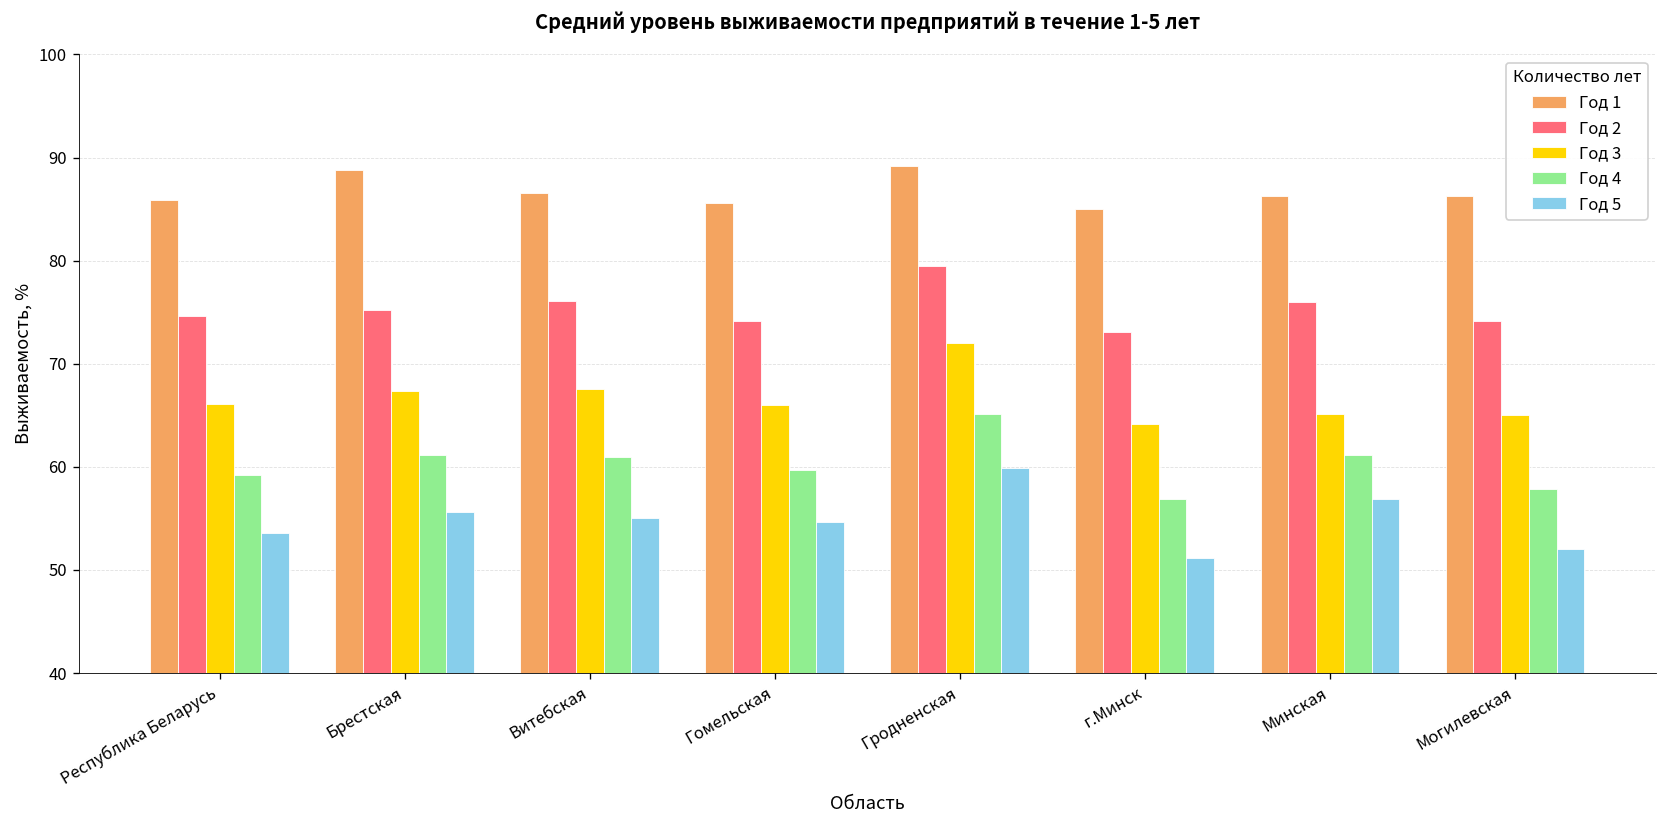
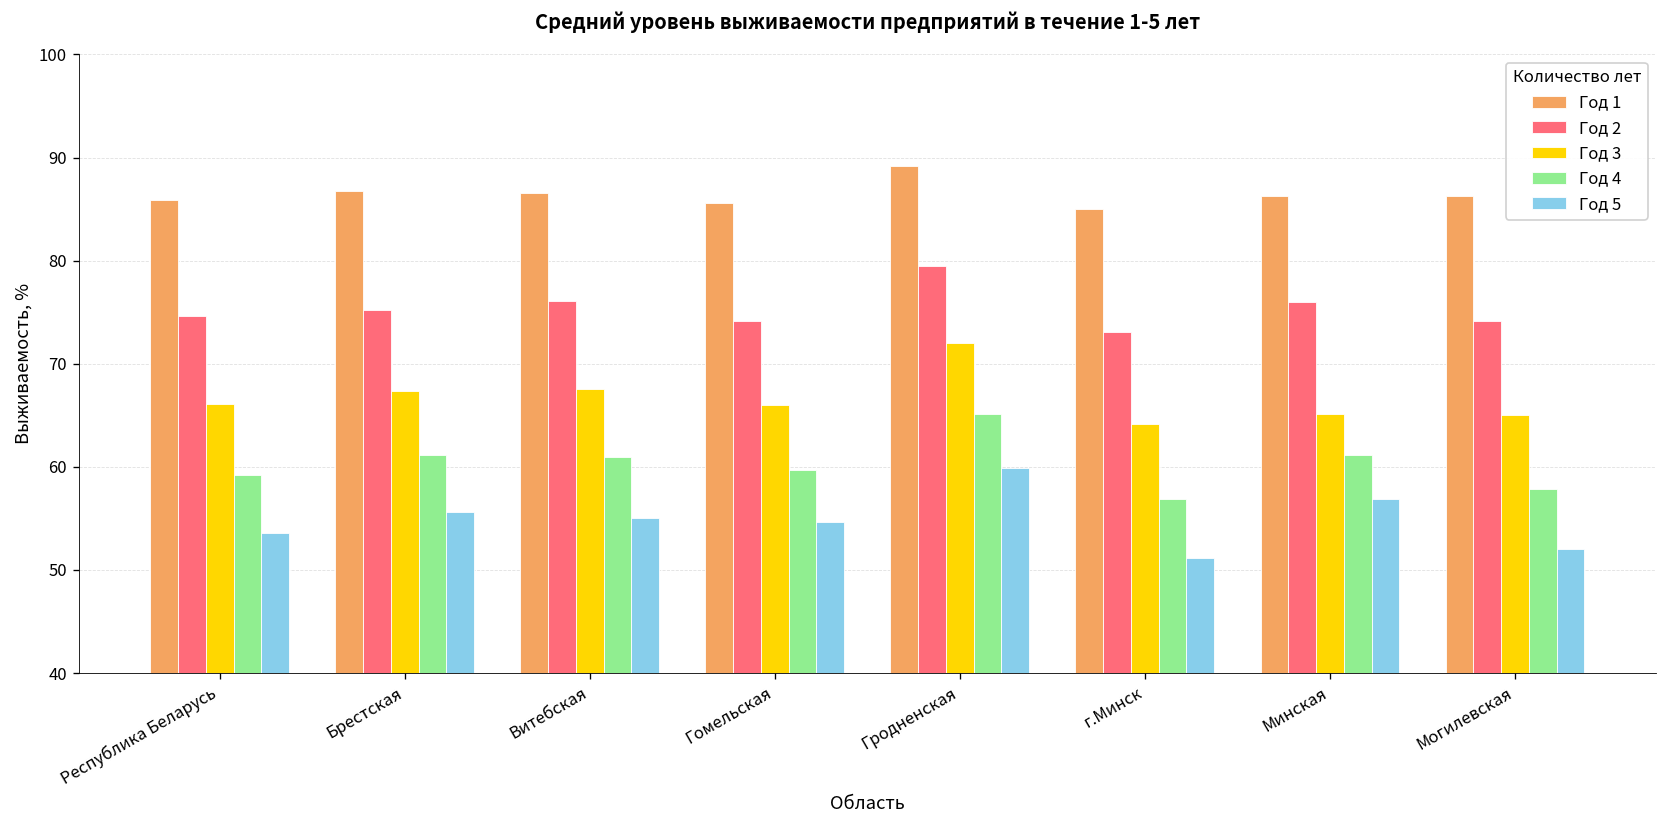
Год 1, Брестская: 89 -> 87
